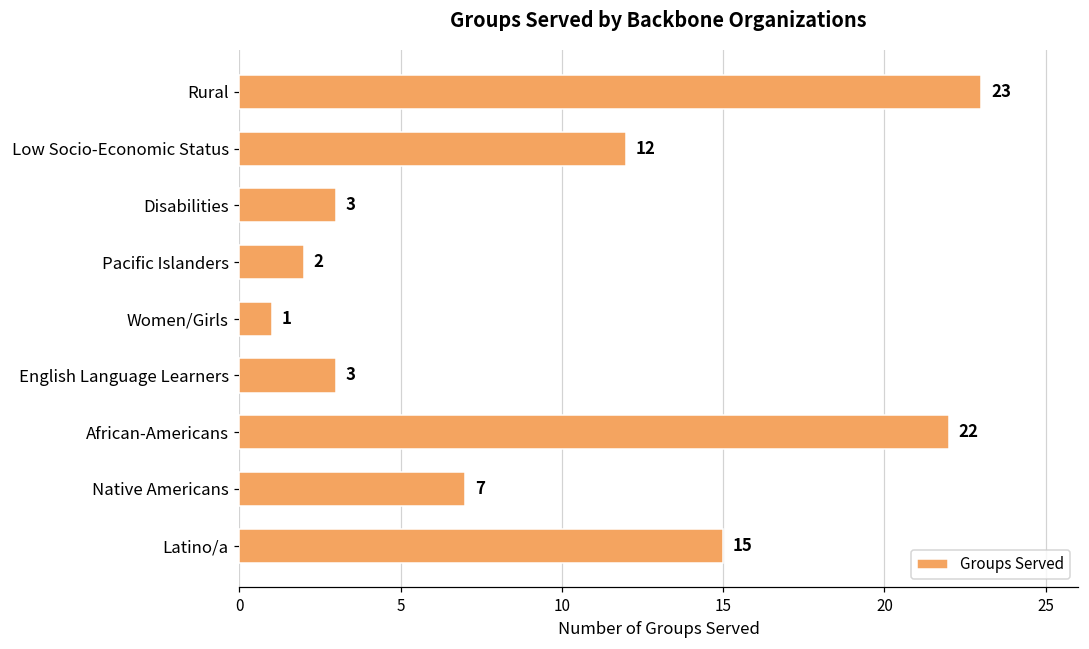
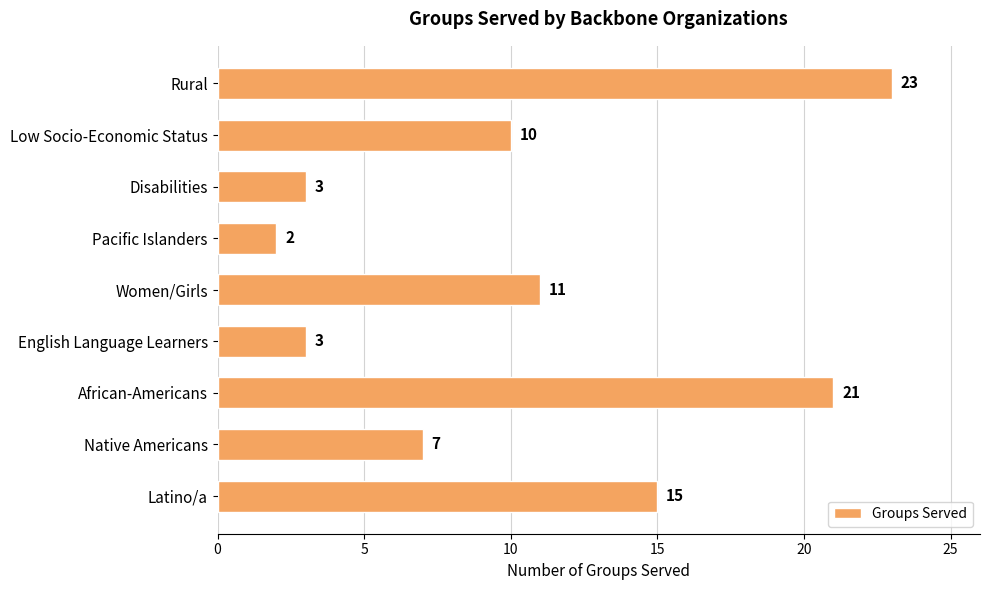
Low Socio-Economic Status: 12 -> 10
Women/Girls: 1 -> 11
African-Americans: 22 -> 21
